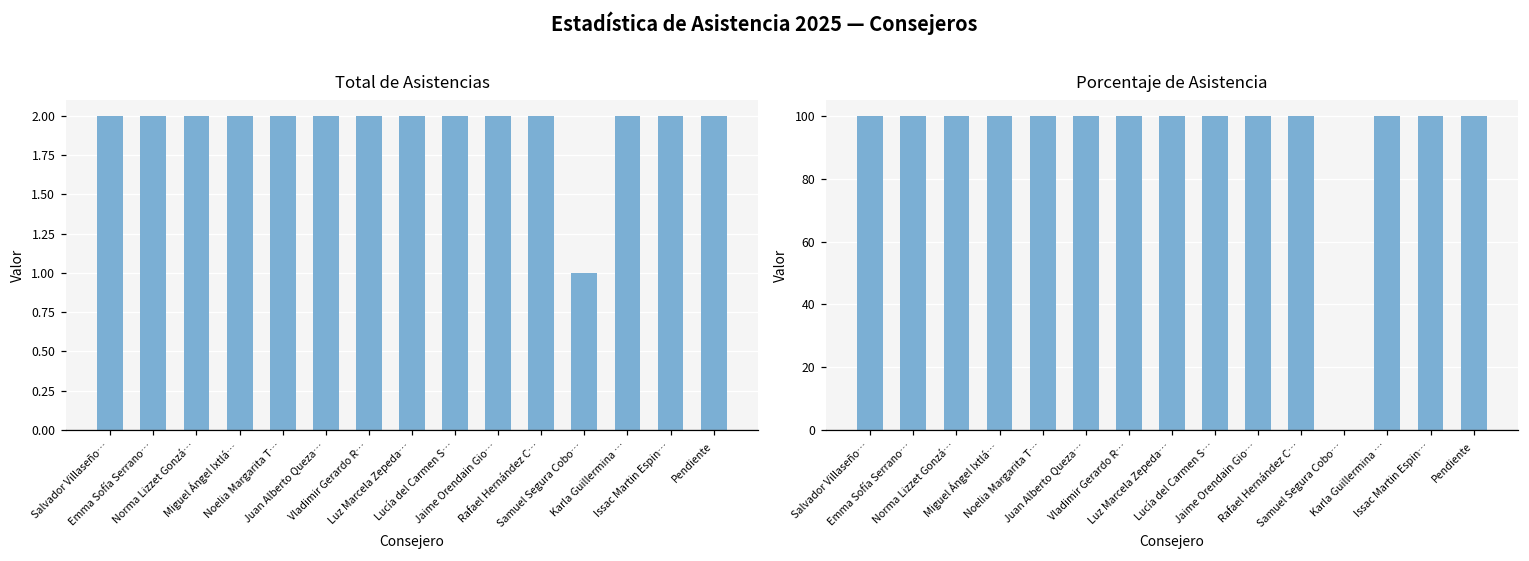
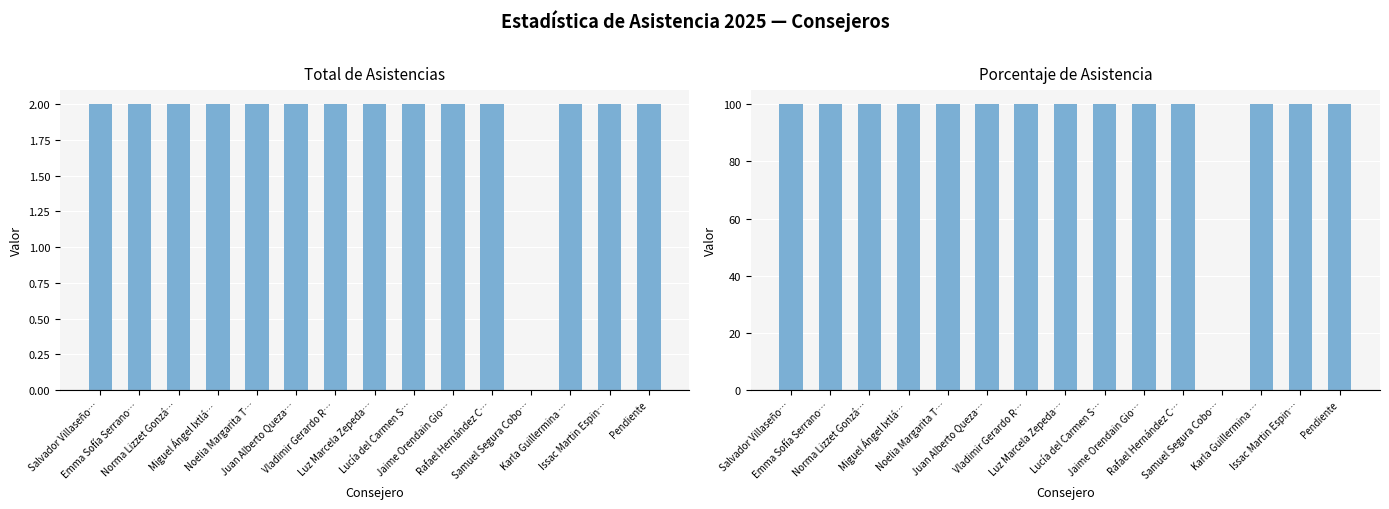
Total de Asistencias, Samuel Segura Cobo…: 1 -> 0
